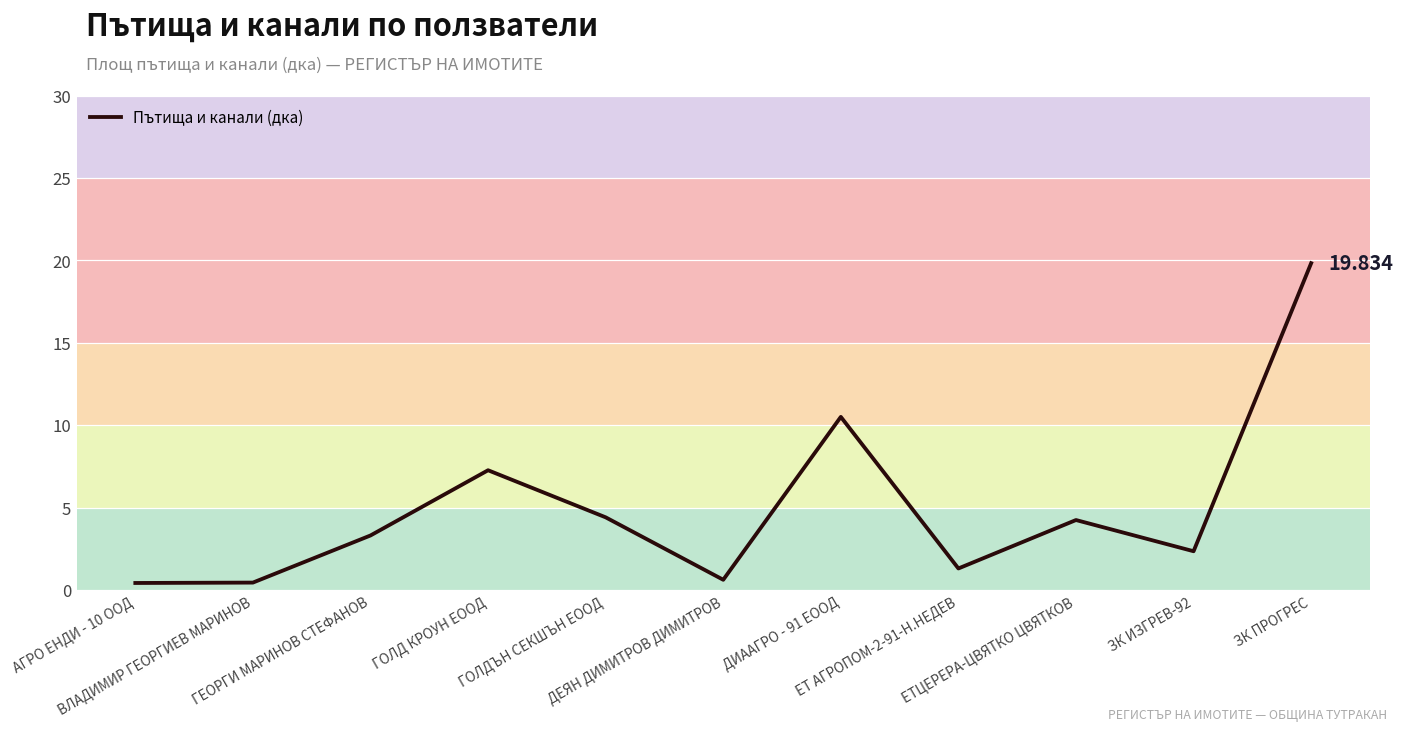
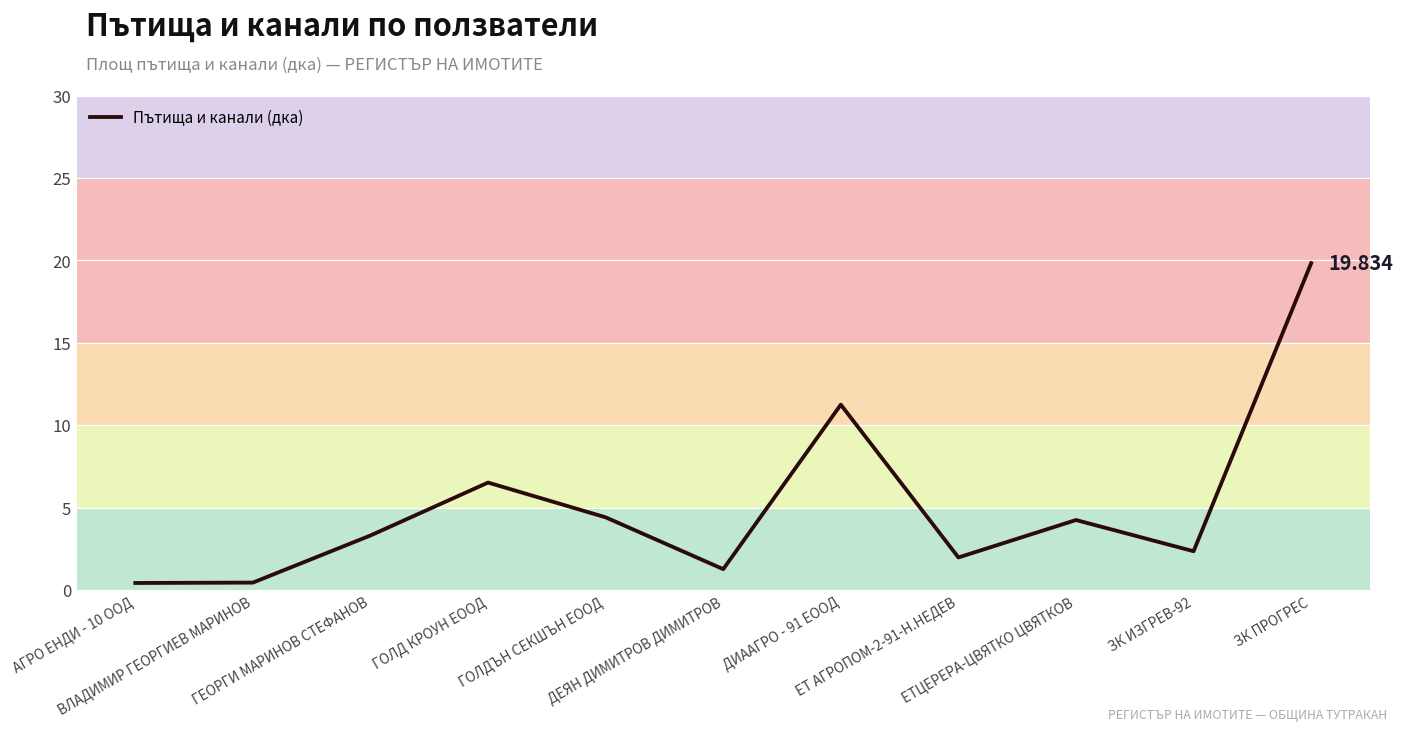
ГОЛД КРОУН ЕООД: 7.3 -> 6.5
ДЕЯН ДИМИТРОВ ДИМИТРОВ: 0.6 -> 1.3
ДИААГРО - 91 ЕООД: 10.5 -> 11.2
ЕТ АГРОПОМ-2-91-Н.НЕДЕВ: 1.3 -> 2.0
